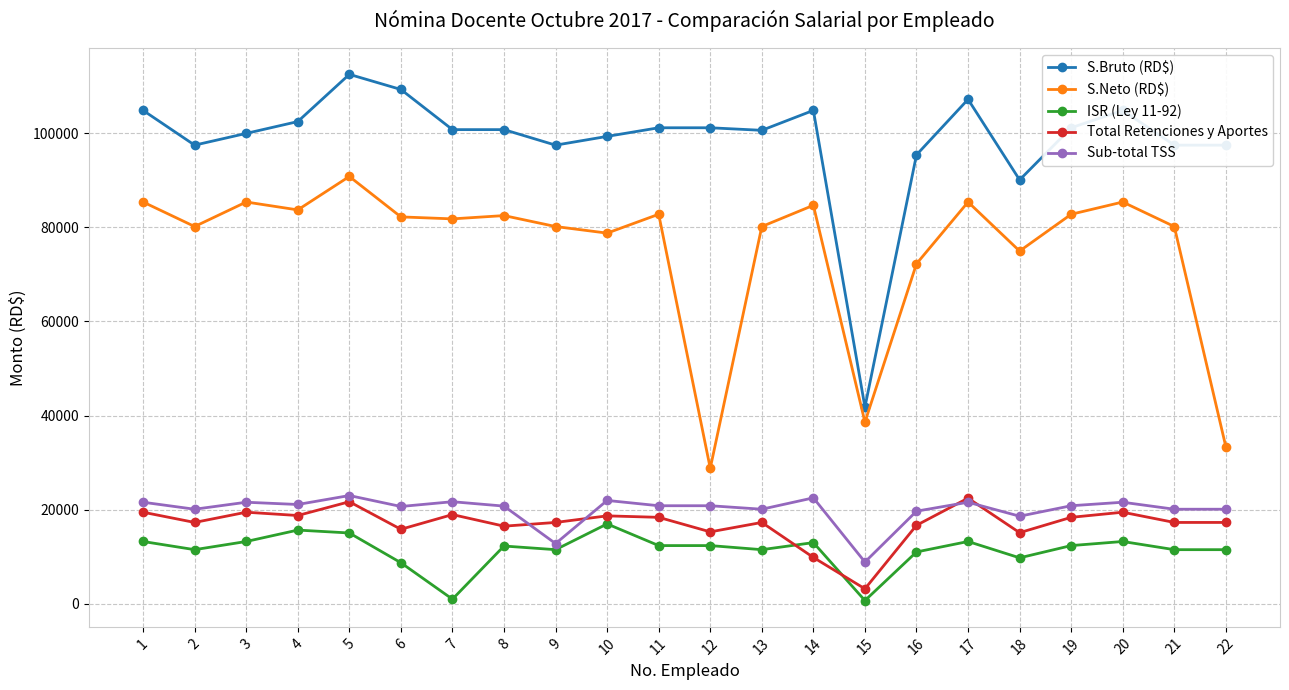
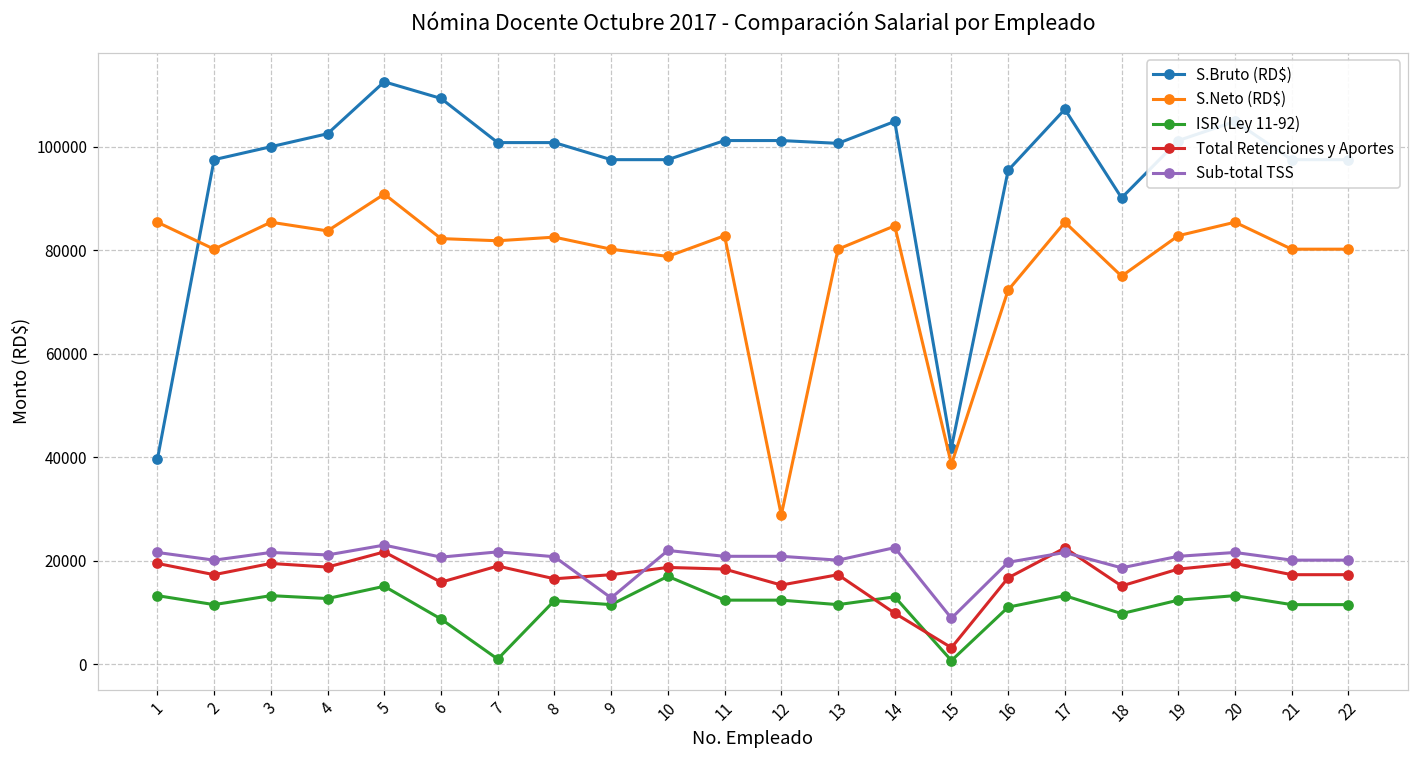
S.Bruto (RD$), 1: 105000 -> 40000
ISR (Ley 11-92), 4: 16000 -> 13000
S.Bruto (RD$), 10: 99000 -> 97000
S.Neto (RD$), 22: 33000 -> 80000
